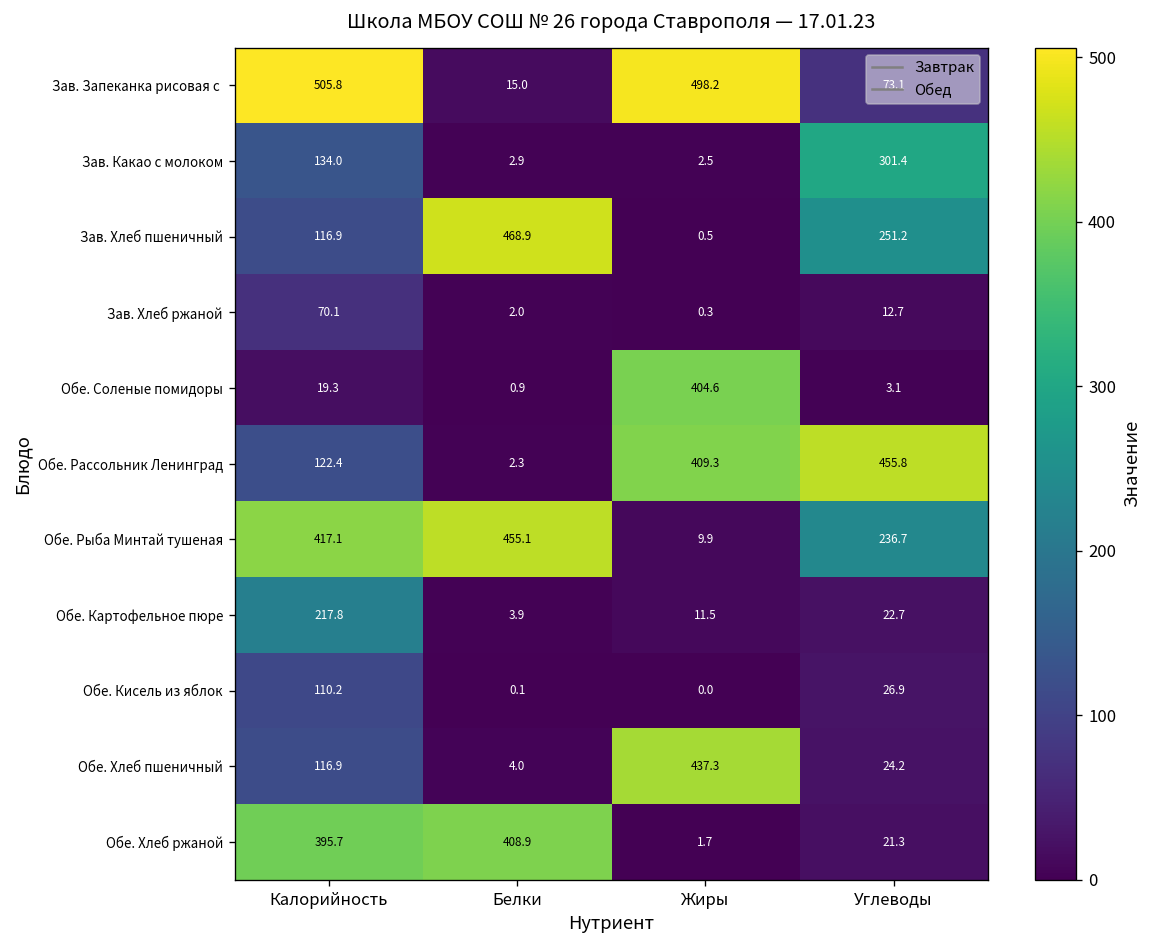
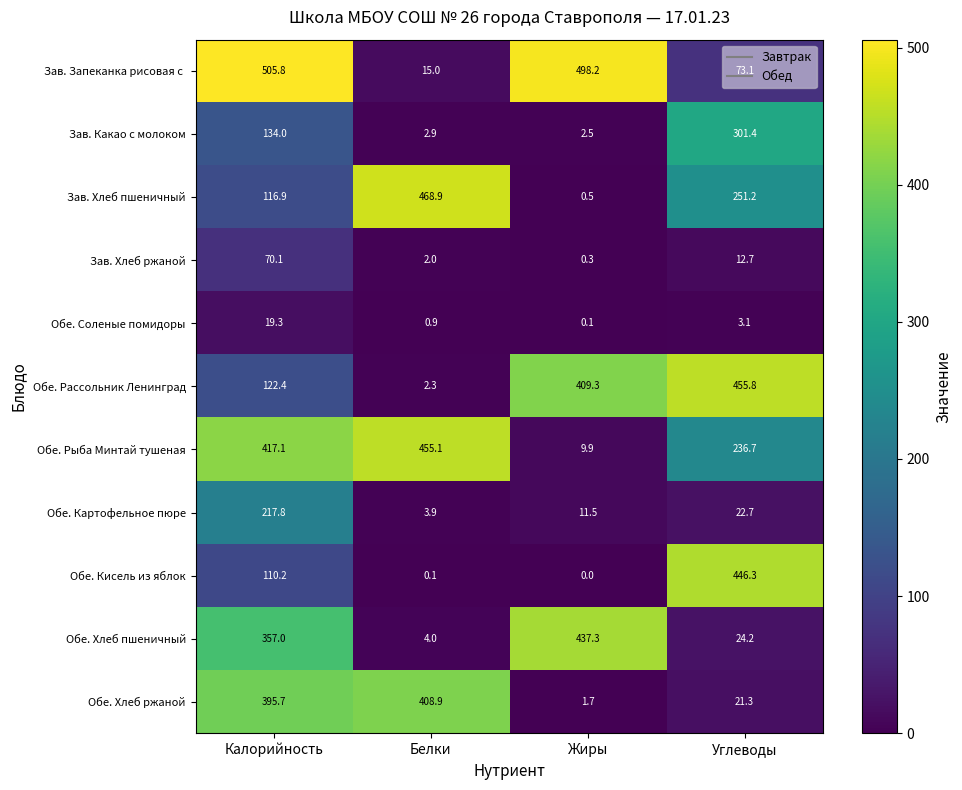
Обе. Соленые помидоры, Жиры: 404.6 -> 0.1
Обе. Кисель из яблок, Углеводы: 26.9 -> 446.3
Обе. Хлеб пшеничный, Калорийность: 116.9 -> 357.0
